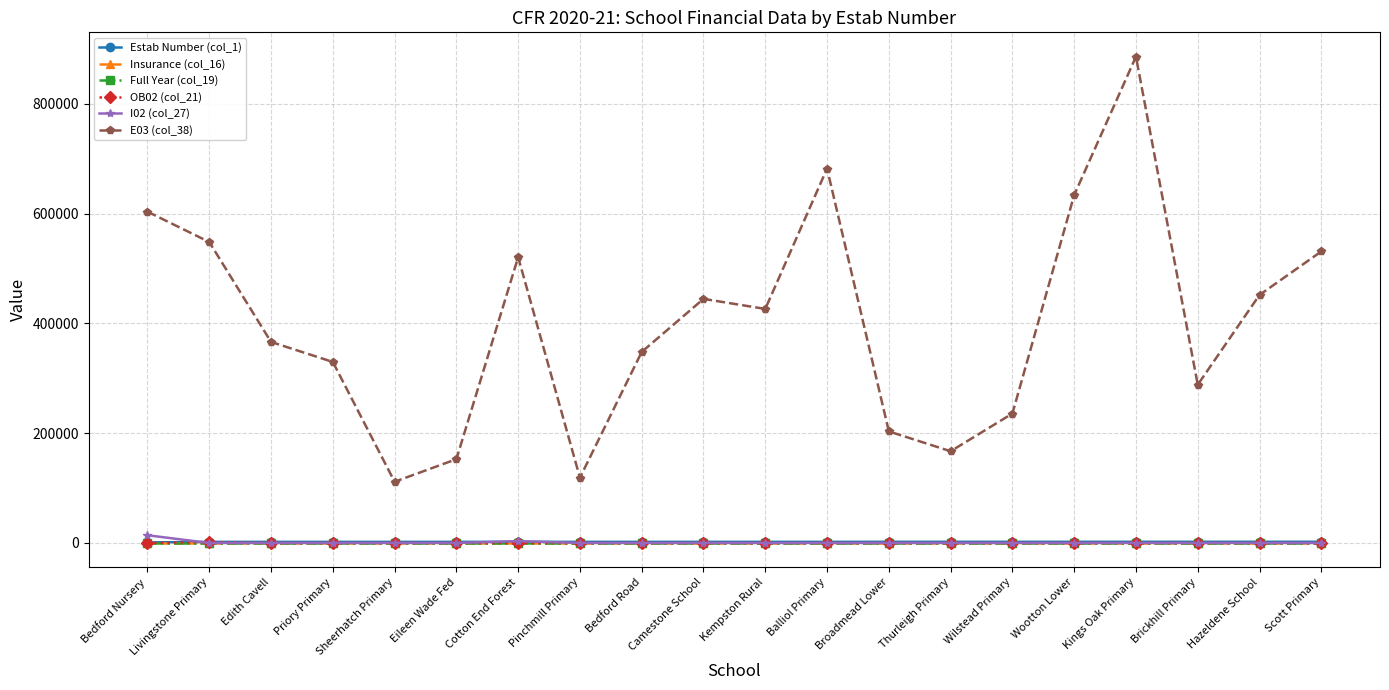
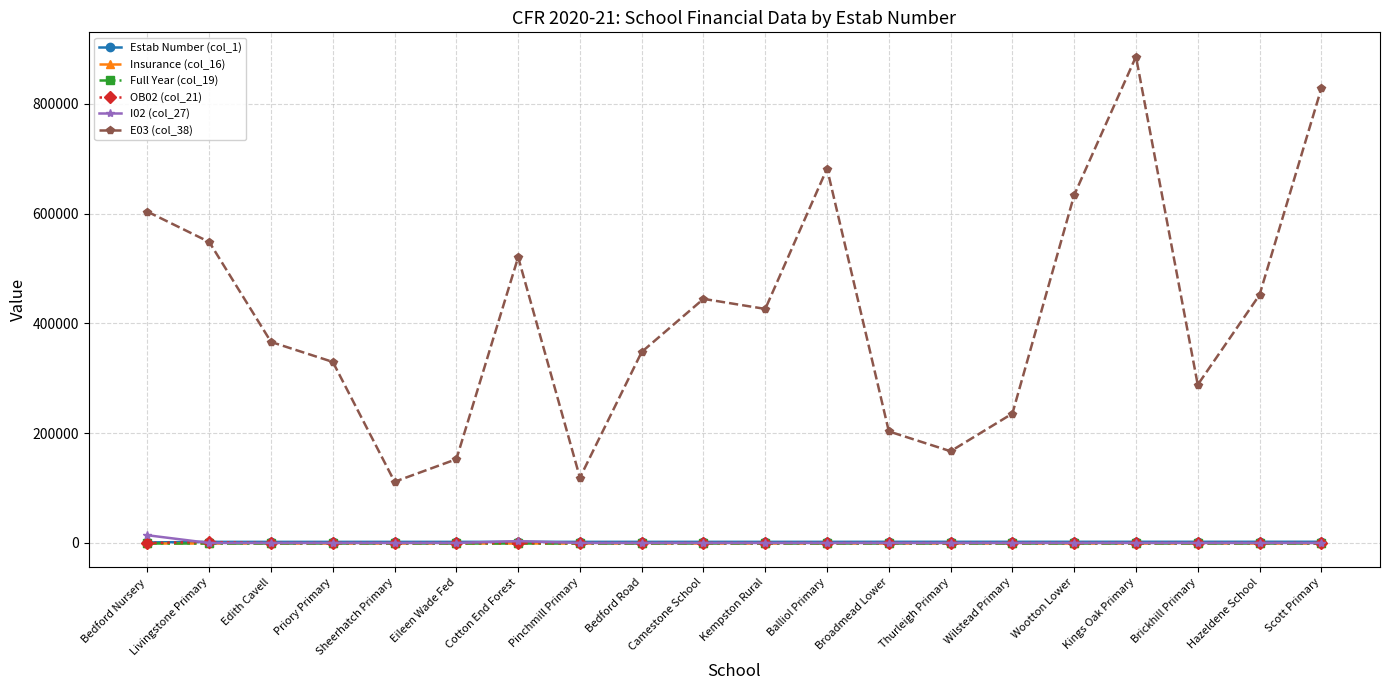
E03 (col_38), Scott Primary: 530000 -> 830000
